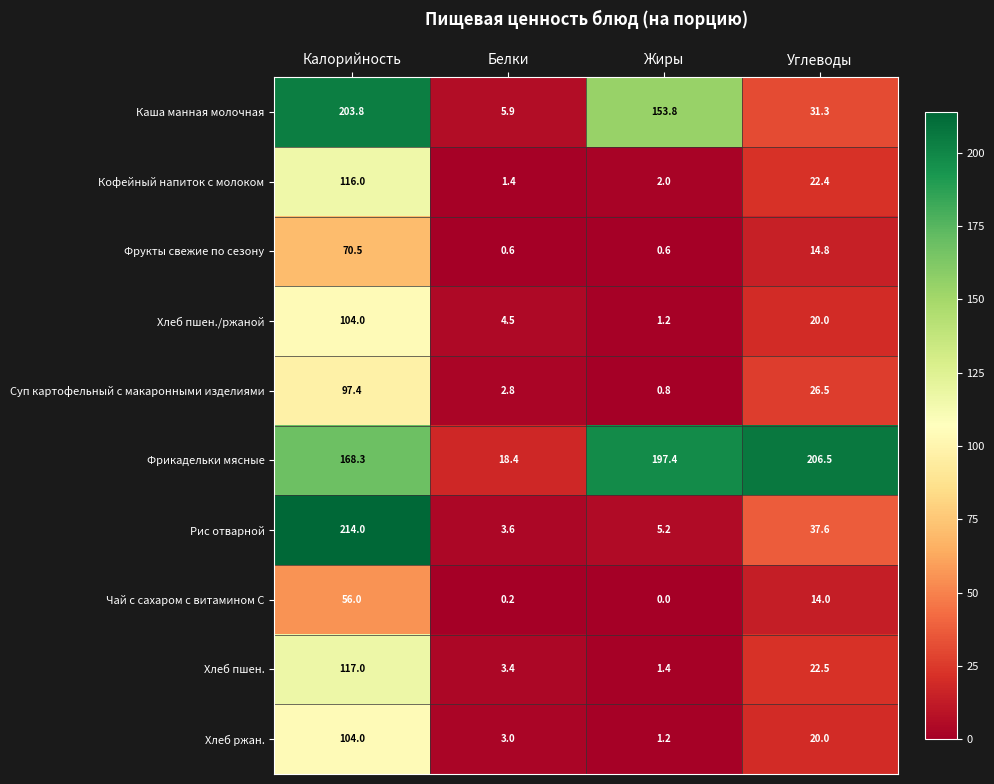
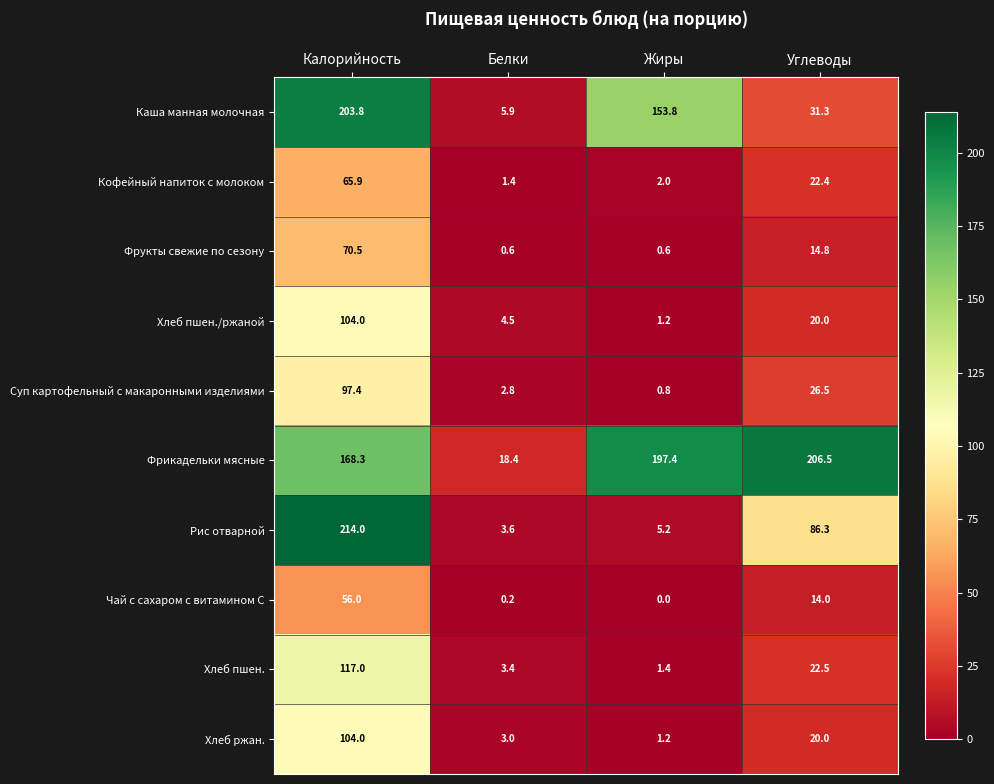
Кофейный напиток с молоком, Калорийность: 116.0 -> 65.9
Рис отварной, Углеводы: 37.6 -> 86.3
